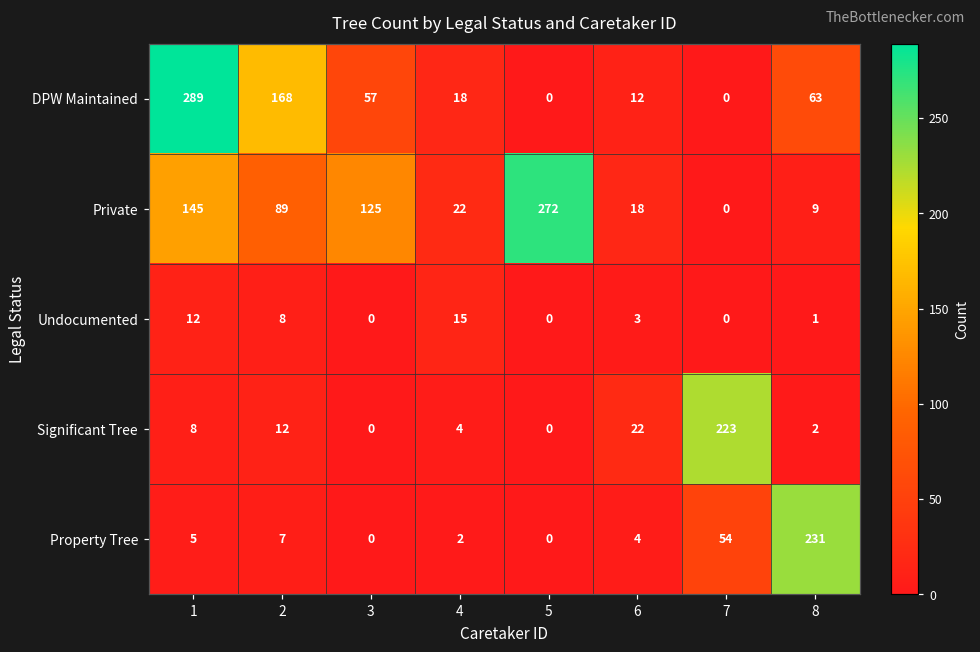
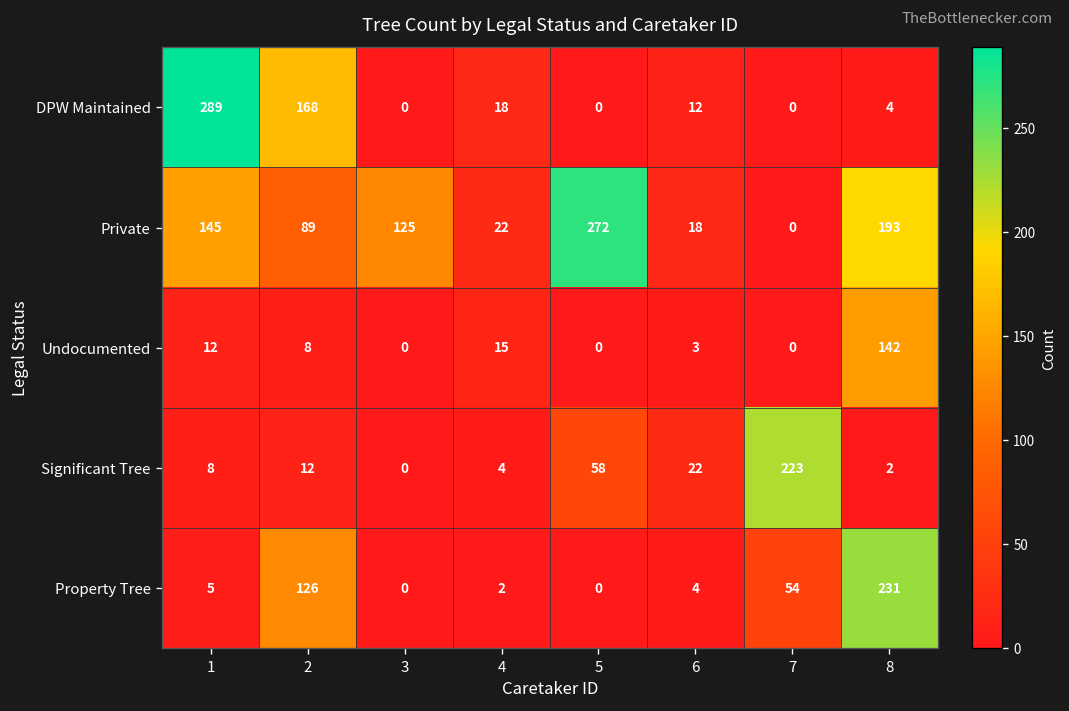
DPW Maintained, 3: 57 -> 0
DPW Maintained, 8: 63 -> 4
Private, 8: 9 -> 193
Undocumented, 8: 1 -> 142
Significant Tree, 5: 0 -> 58
Property Tree, 2: 7 -> 126
